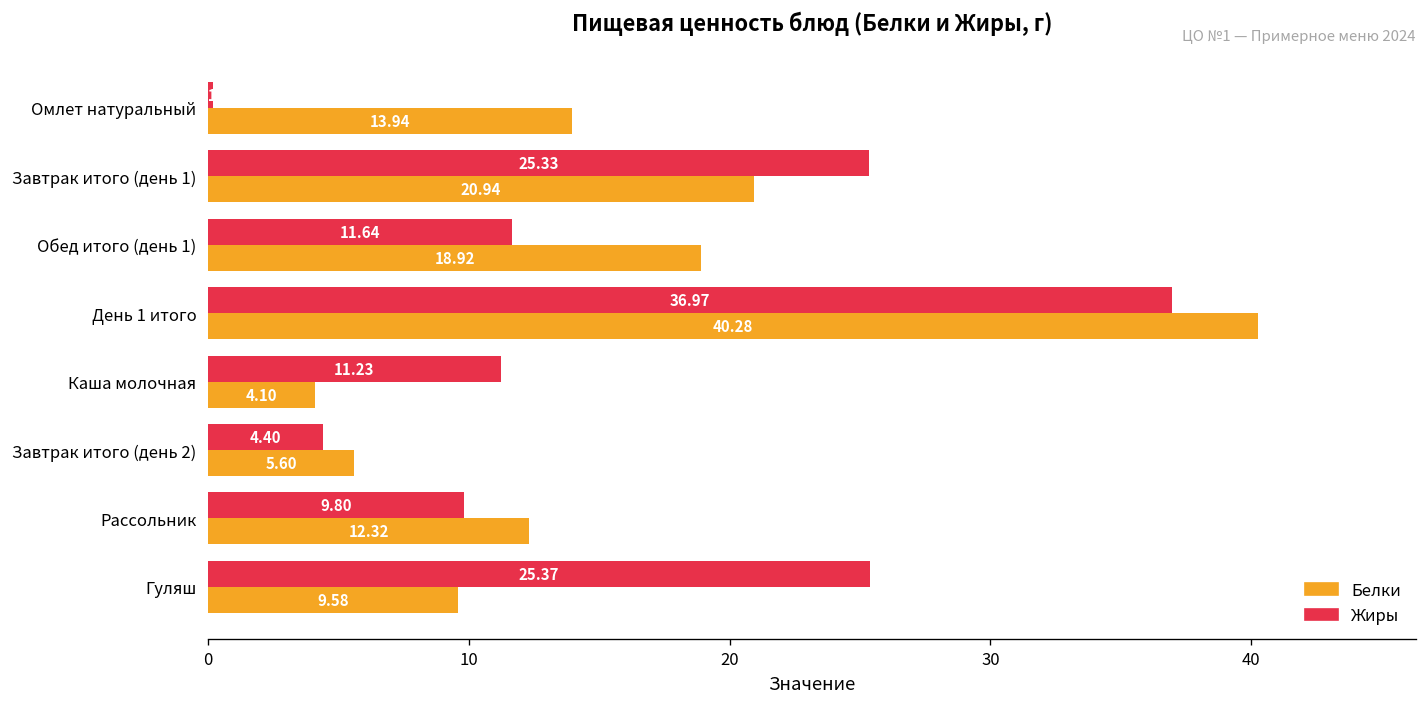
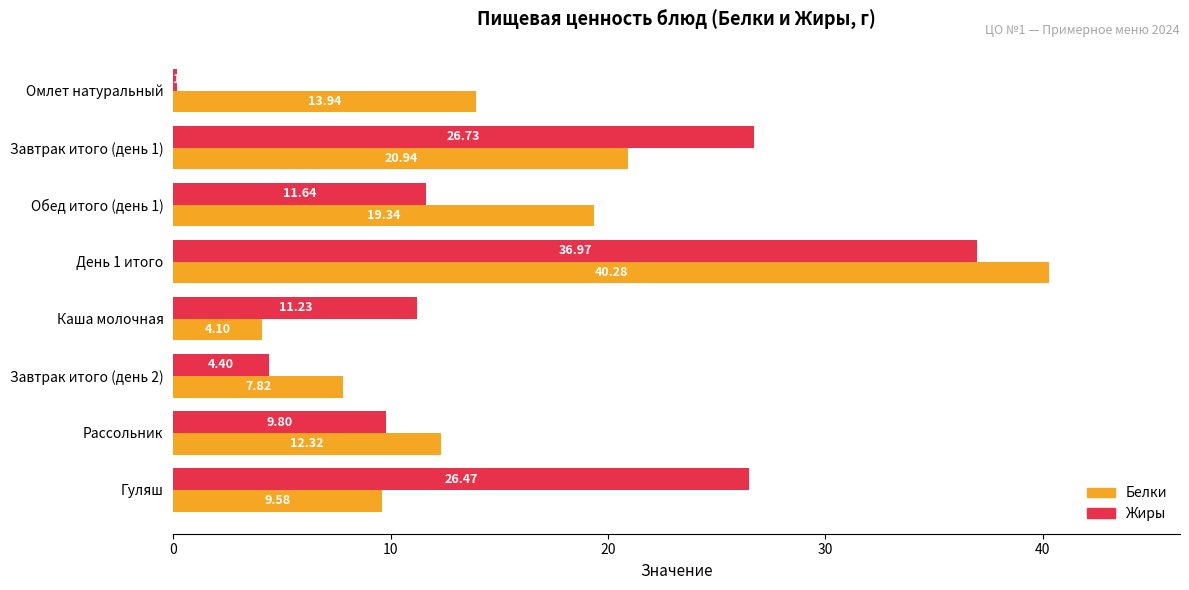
Жиры, Завтрак итого (день 1): 25.33 -> 26.73
Белки, Обед итого (день 1): 18.92 -> 19.34
Белки, Завтрак итого (день 2): 5.60 -> 7.82
Жиры, Гуляш: 25.37 -> 26.47
